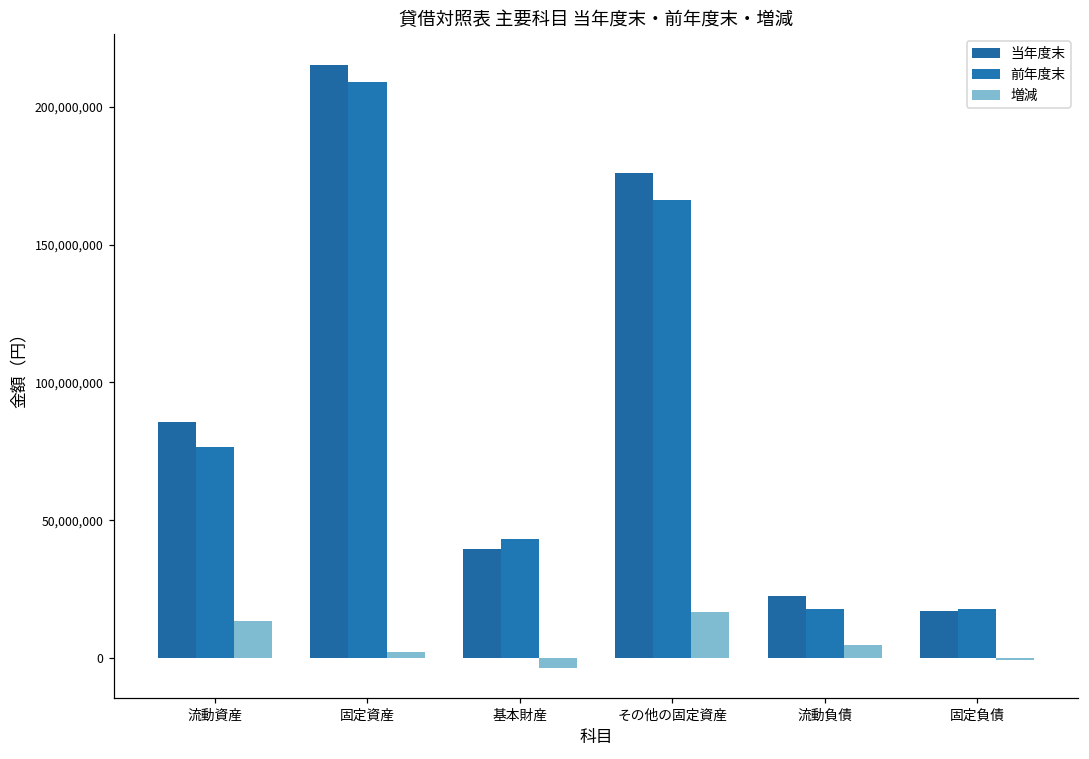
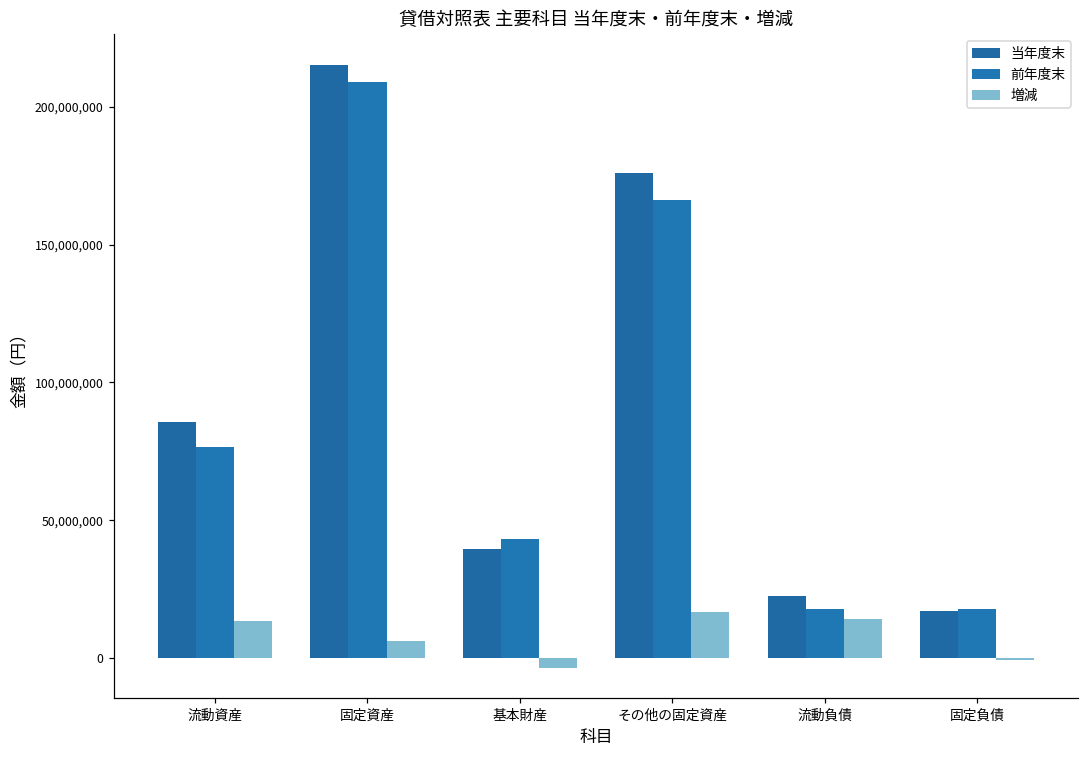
増減, 固定資産: 2,000,000 -> 6,000,000
増減, 流動負債: 5,000,000 -> 14,000,000
